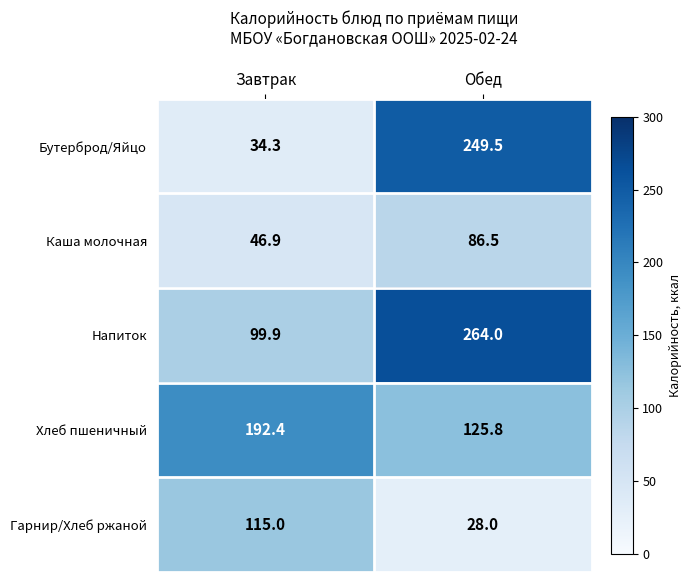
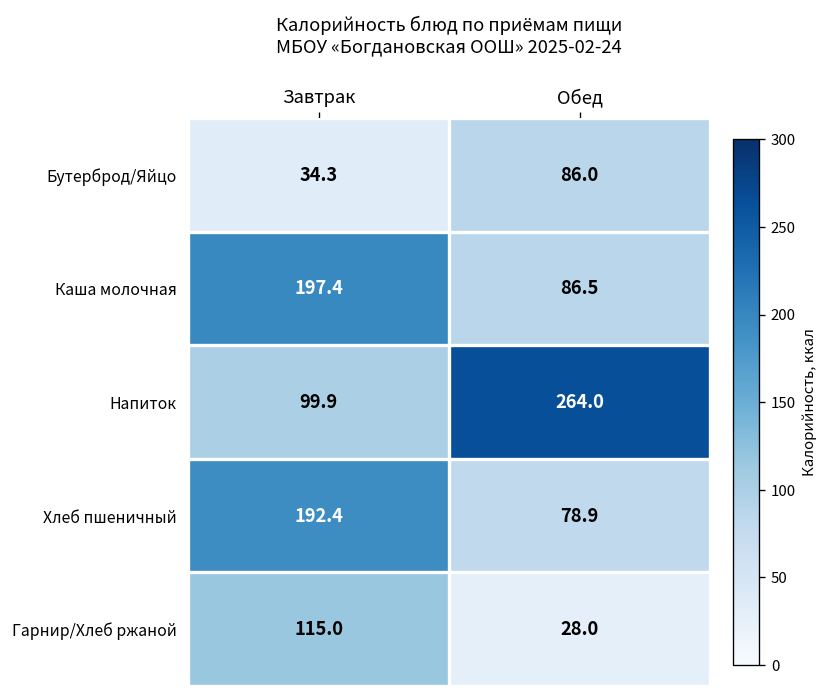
Бутерброд/Яйцо, Обед: 249.5 -> 86.0
Каша молочная, Завтрак: 46.9 -> 197.4
Хлеб пшеничный, Обед: 125.8 -> 78.9
